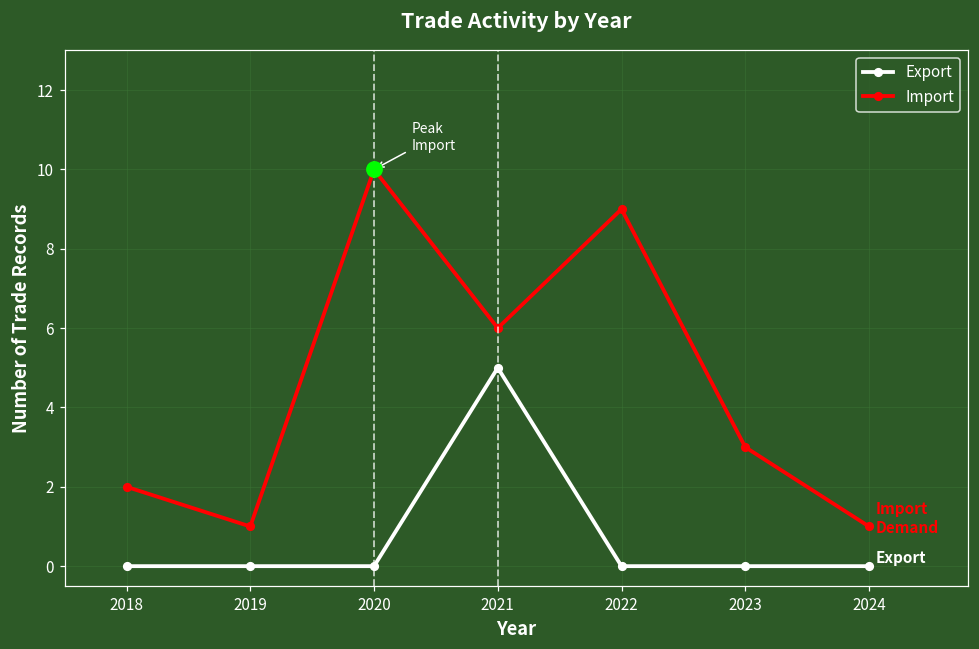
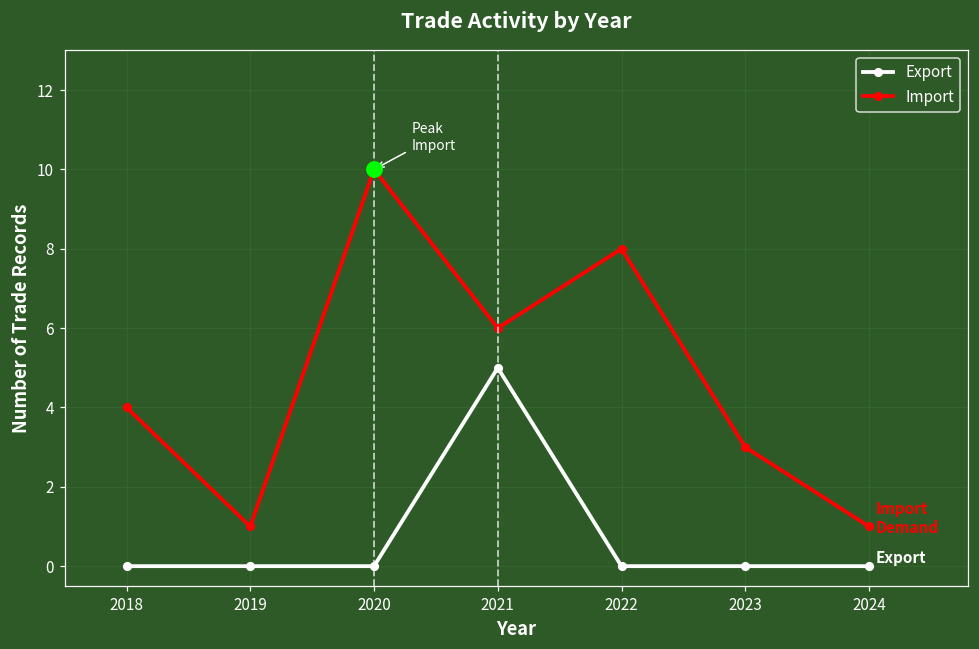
Import, 2018: 2 -> 4
Import, 2022: 9 -> 8
